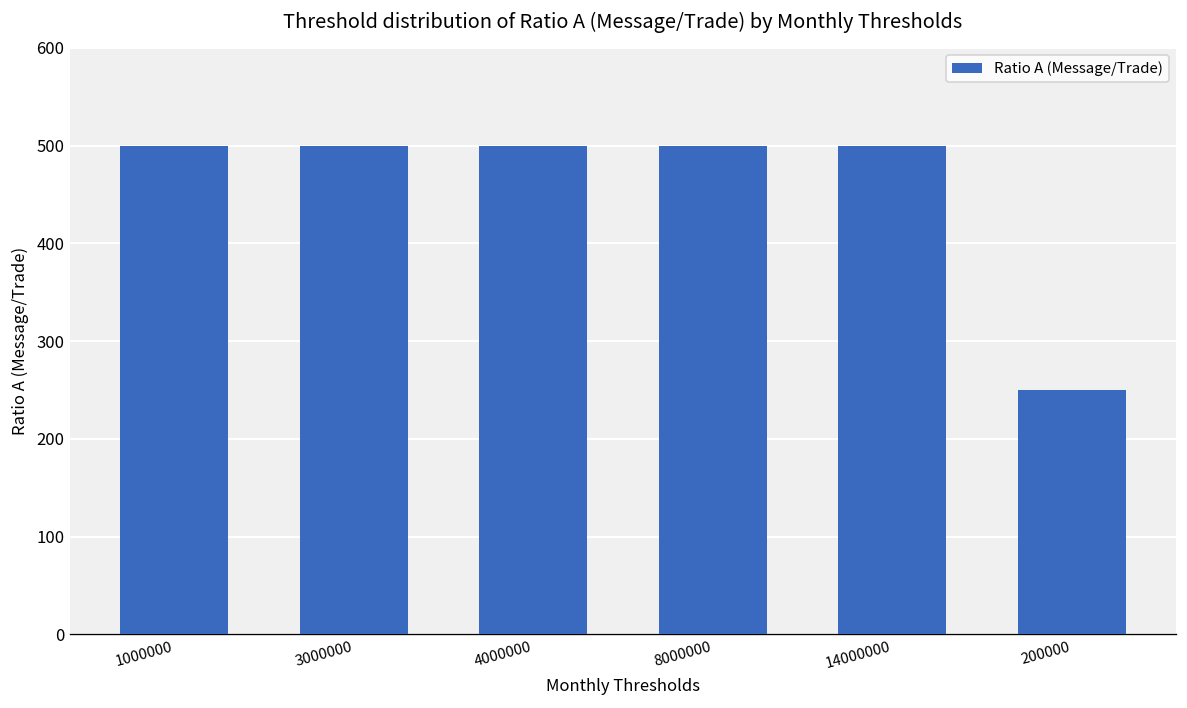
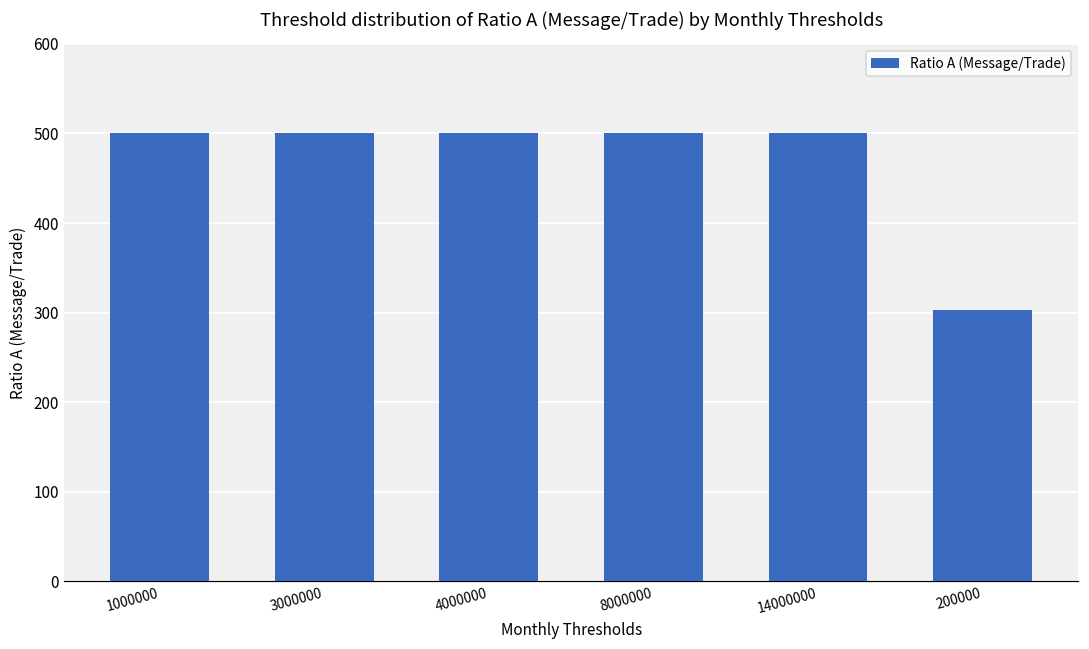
200000: 250 -> 300
